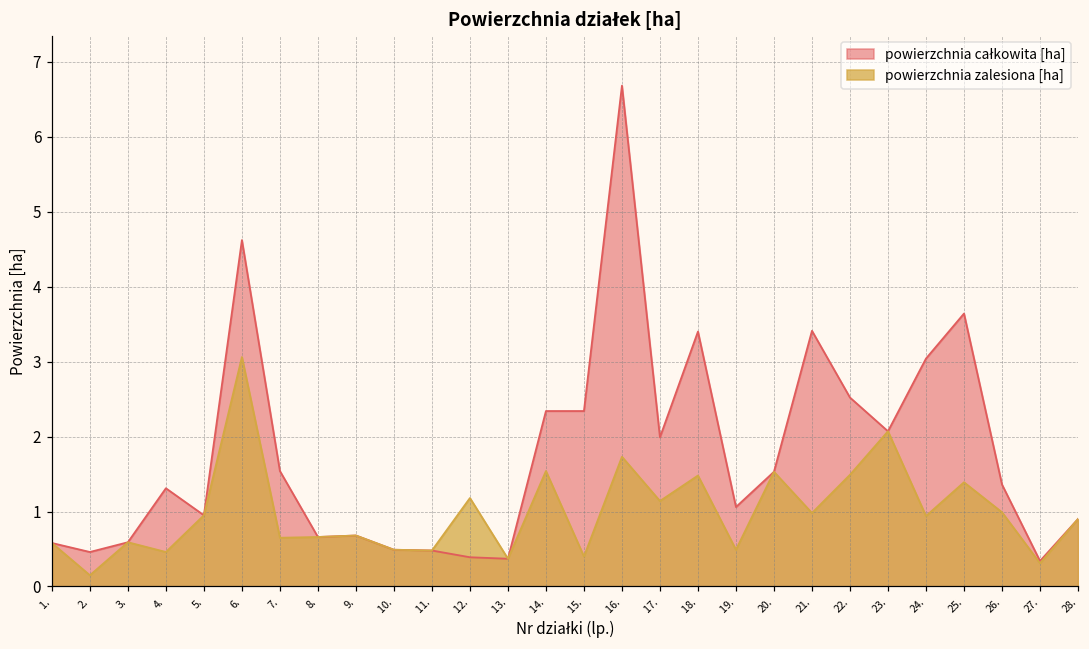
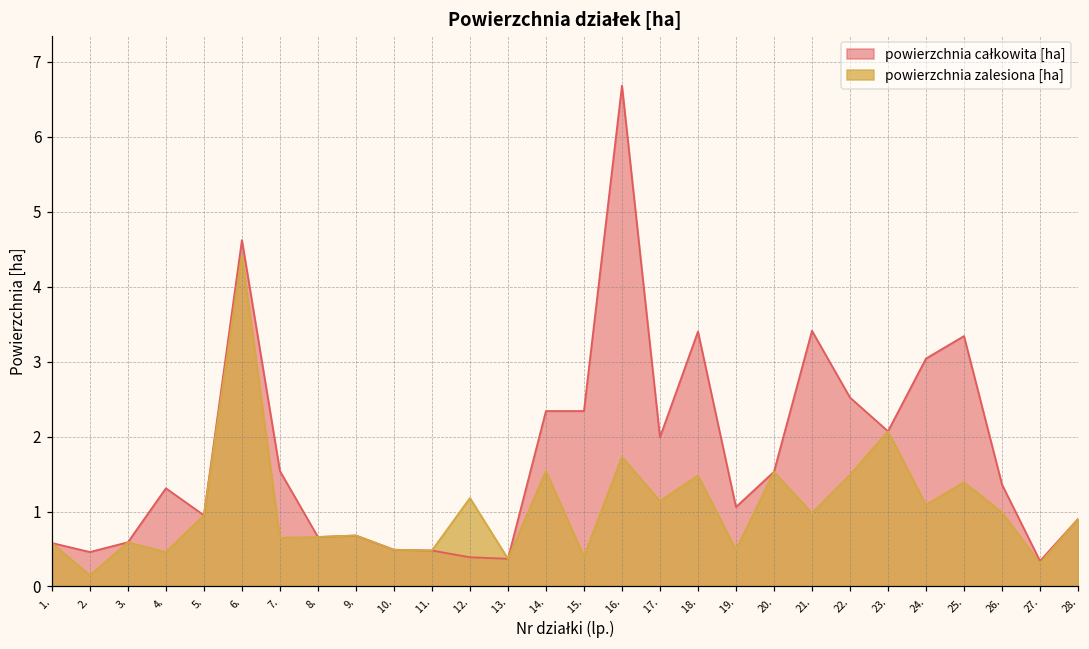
powierzchnia zalesiona [ha], 6.: 3.1 -> 4.4
powierzchnia zalesiona [ha], 24.: 0.9 -> 1.1
powierzchnia całkowita [ha], 25.: 3.6 -> 3.3
